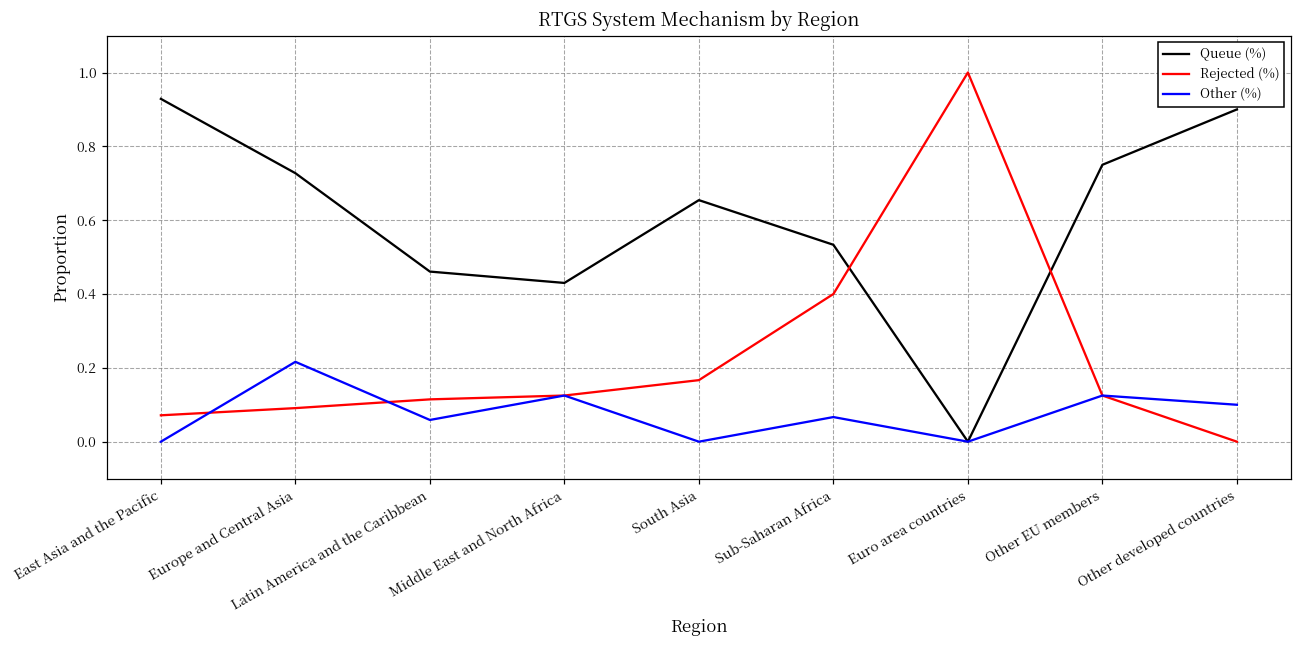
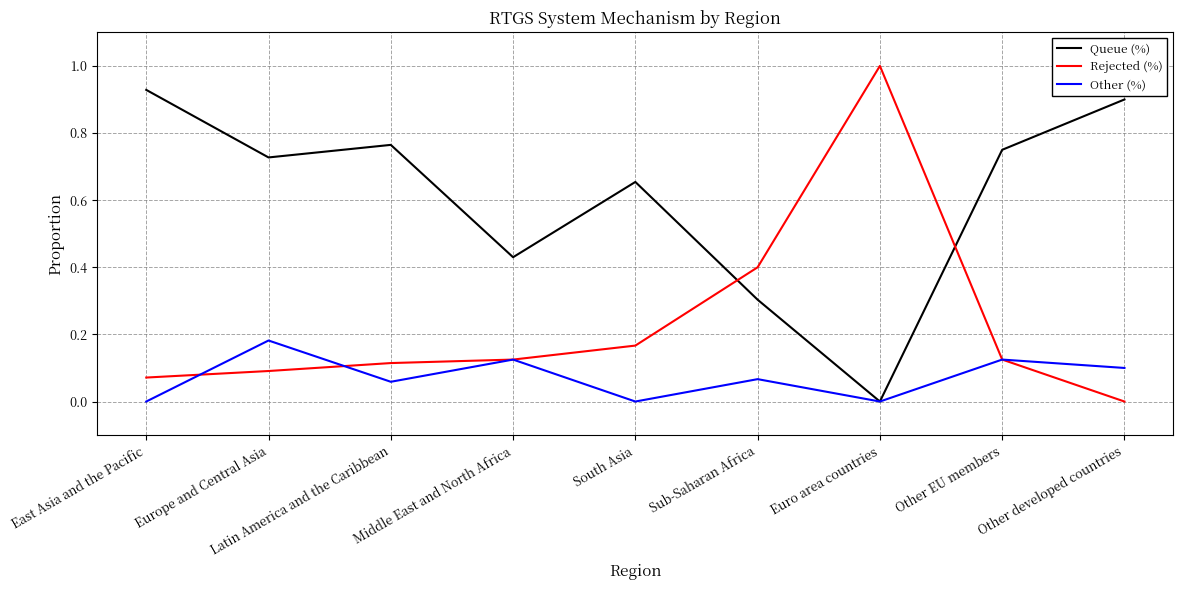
Other (%), Europe and Central Asia: 0.22 -> 0.18
Queue (%), Latin America and the Caribbean: 0.46 -> 0.76
Queue (%), Sub-Saharan Africa: 0.53 -> 0.30
